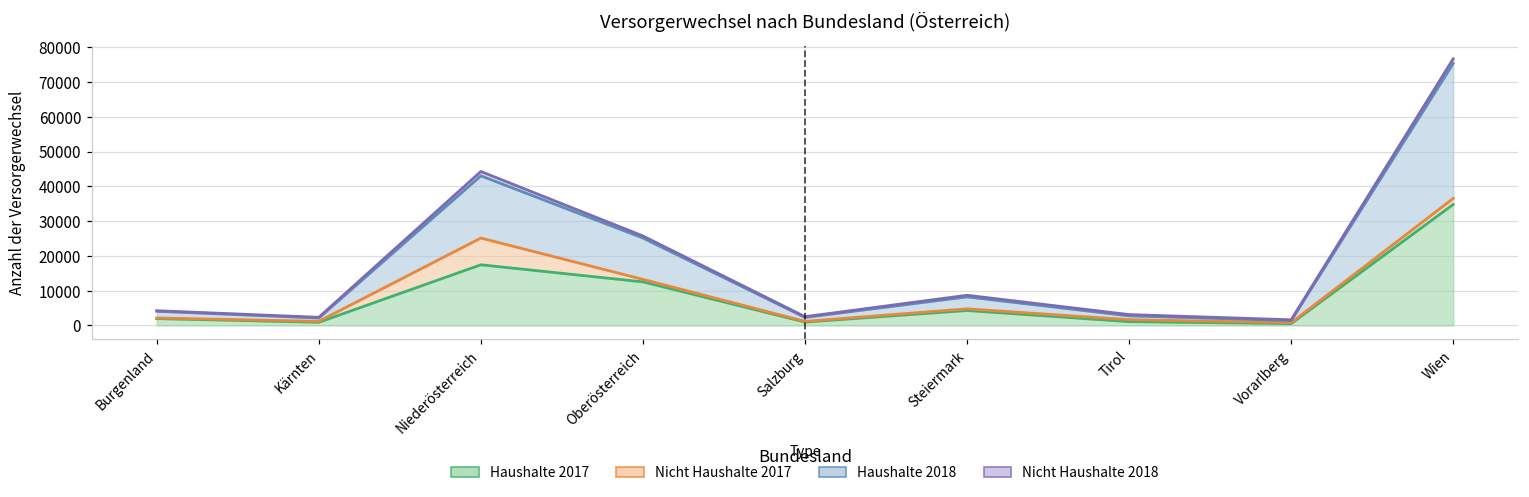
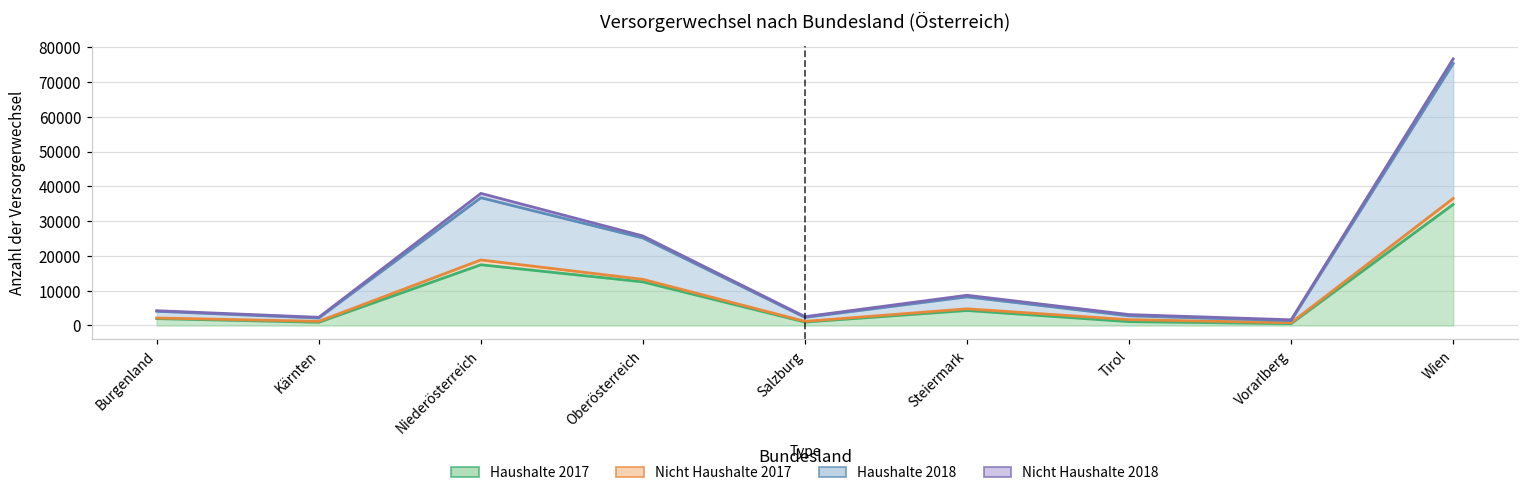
Nicht Haushalte 2017, Niederösterreich: 8000 -> 1000
